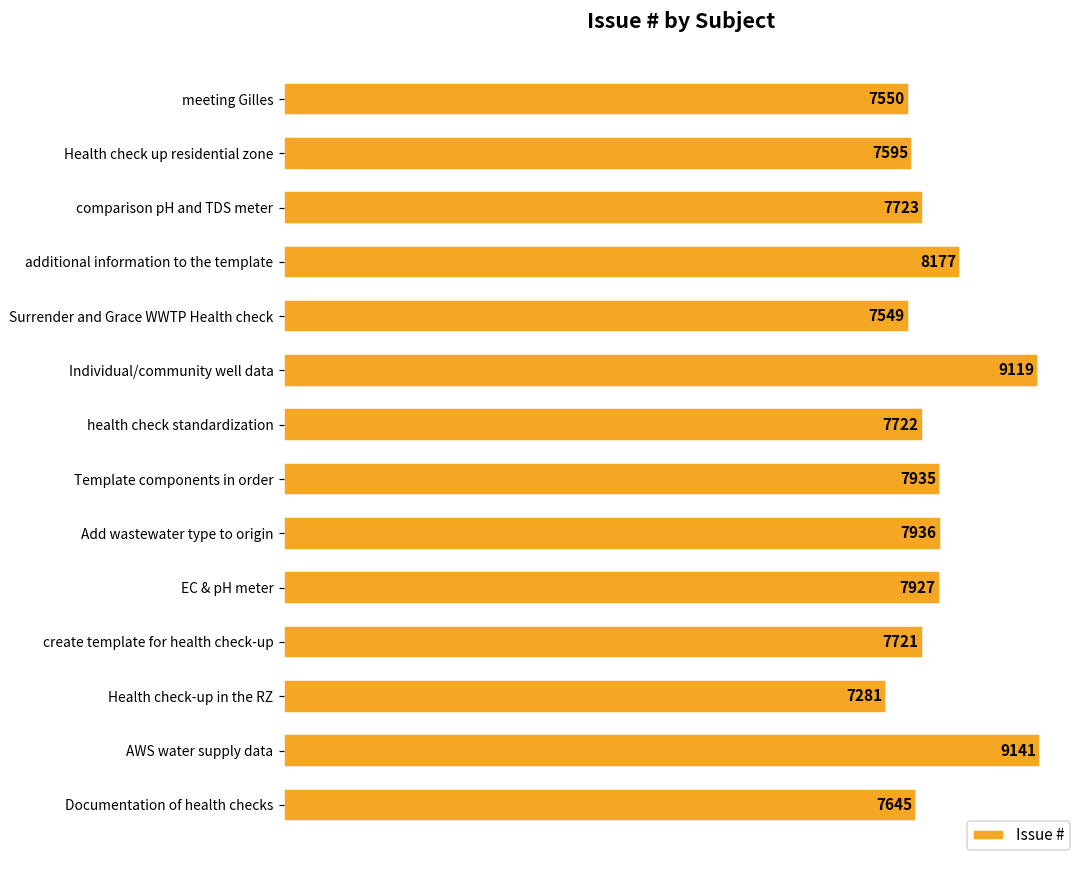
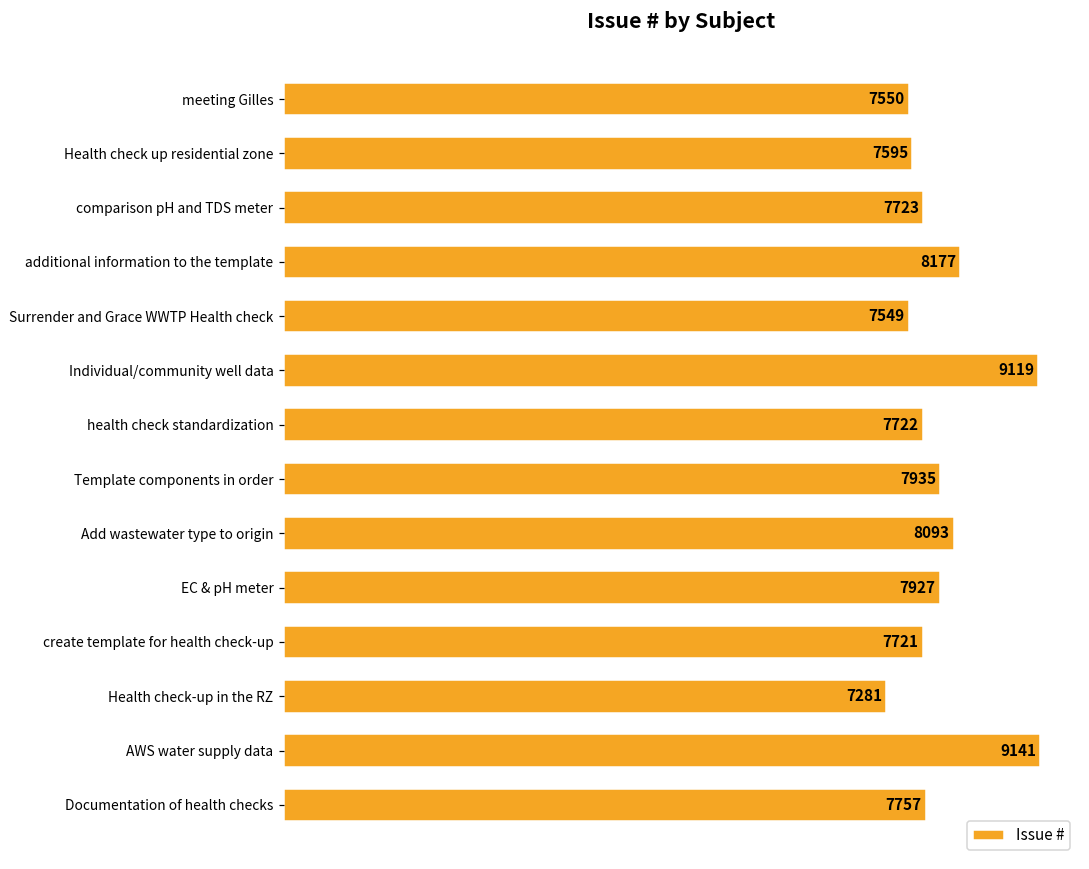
Add wastewater type to origin: 7936 -> 8093
Documentation of health checks: 7645 -> 7757
